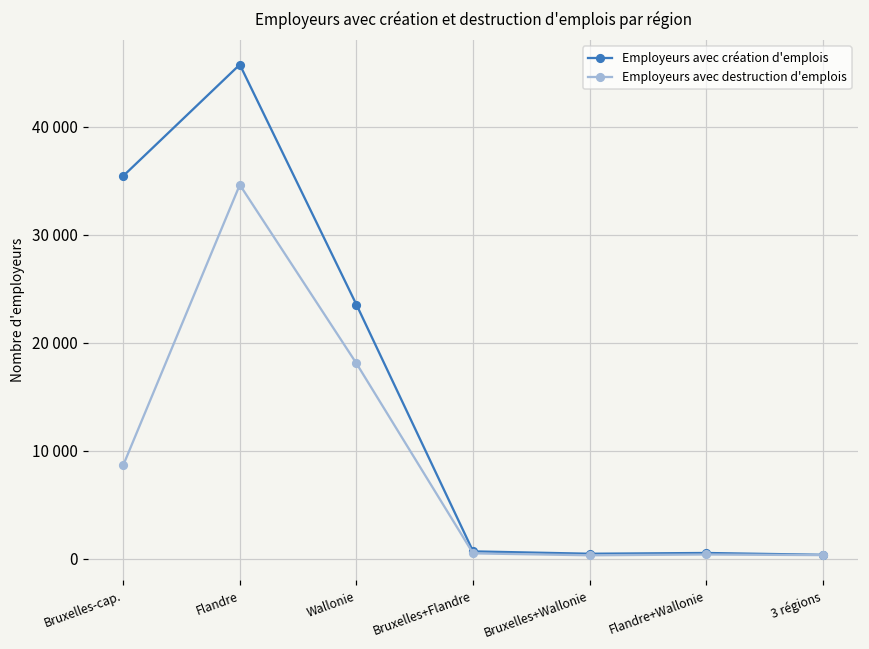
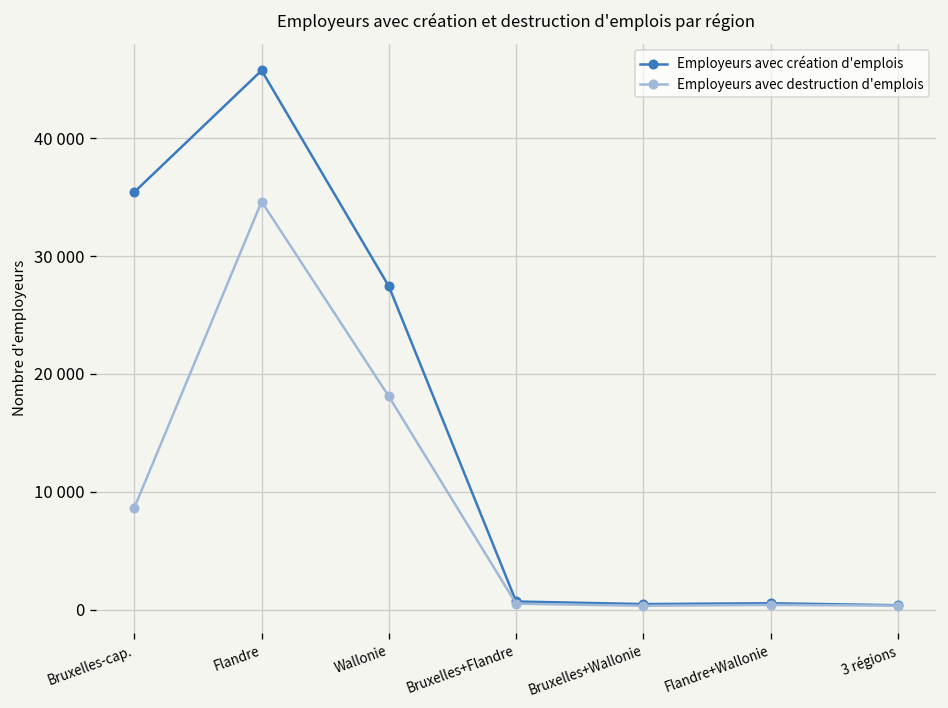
Employeurs avec création d'emplois, Wallonie: 24000 -> 27000
